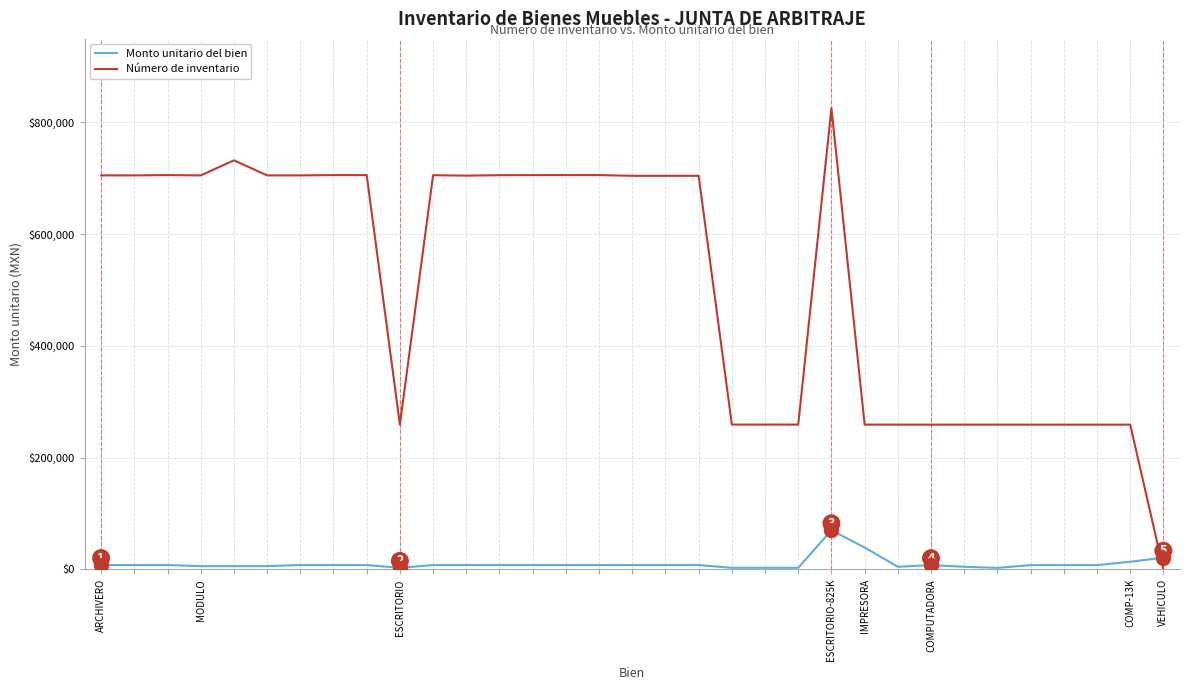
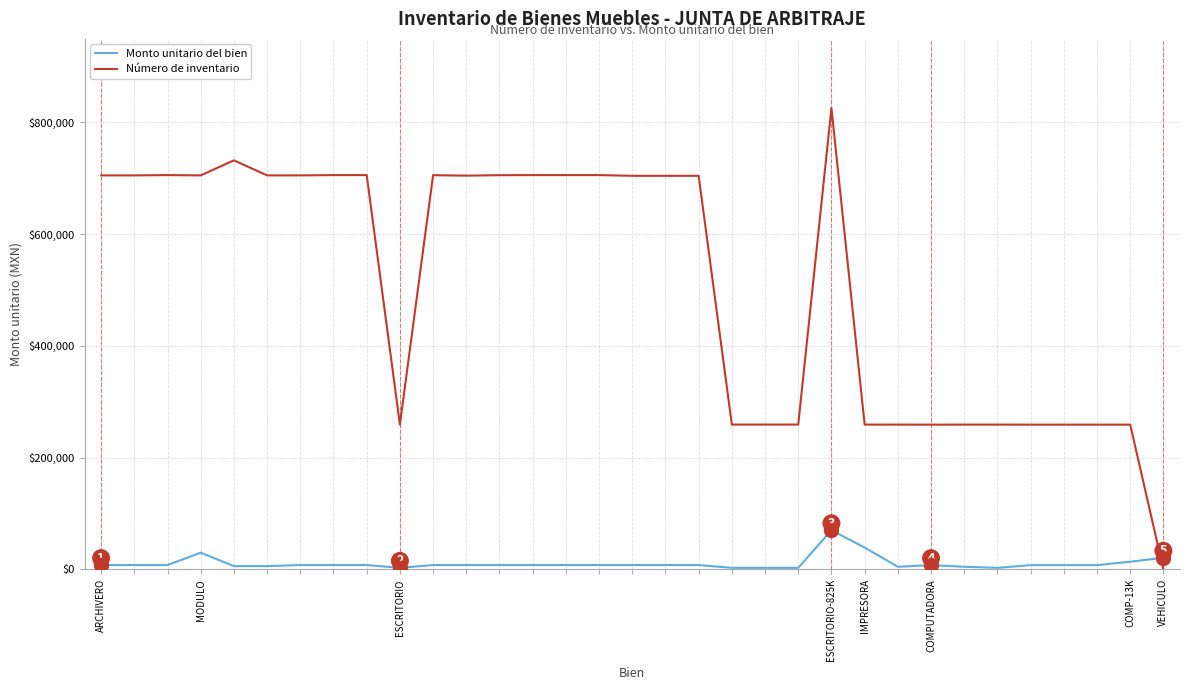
Monto unitario del bien, MODULO: $10,000 -> $30,000
